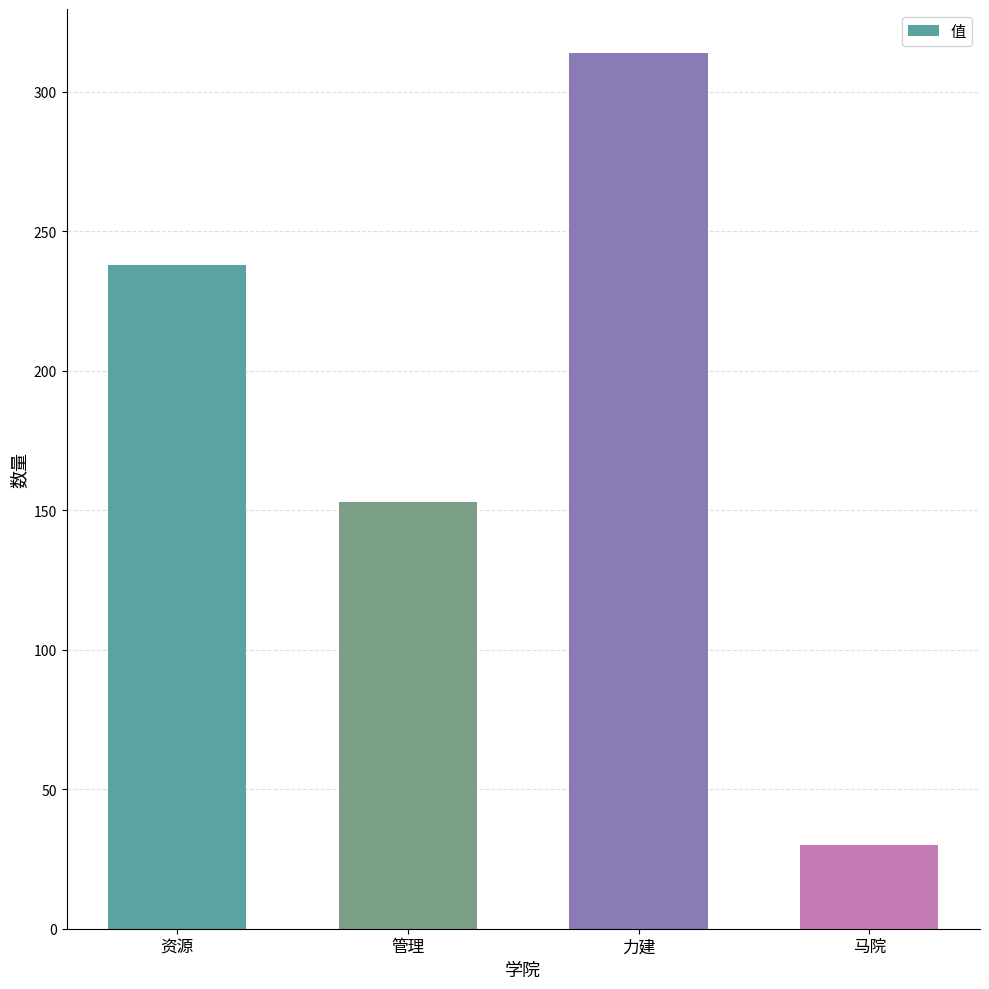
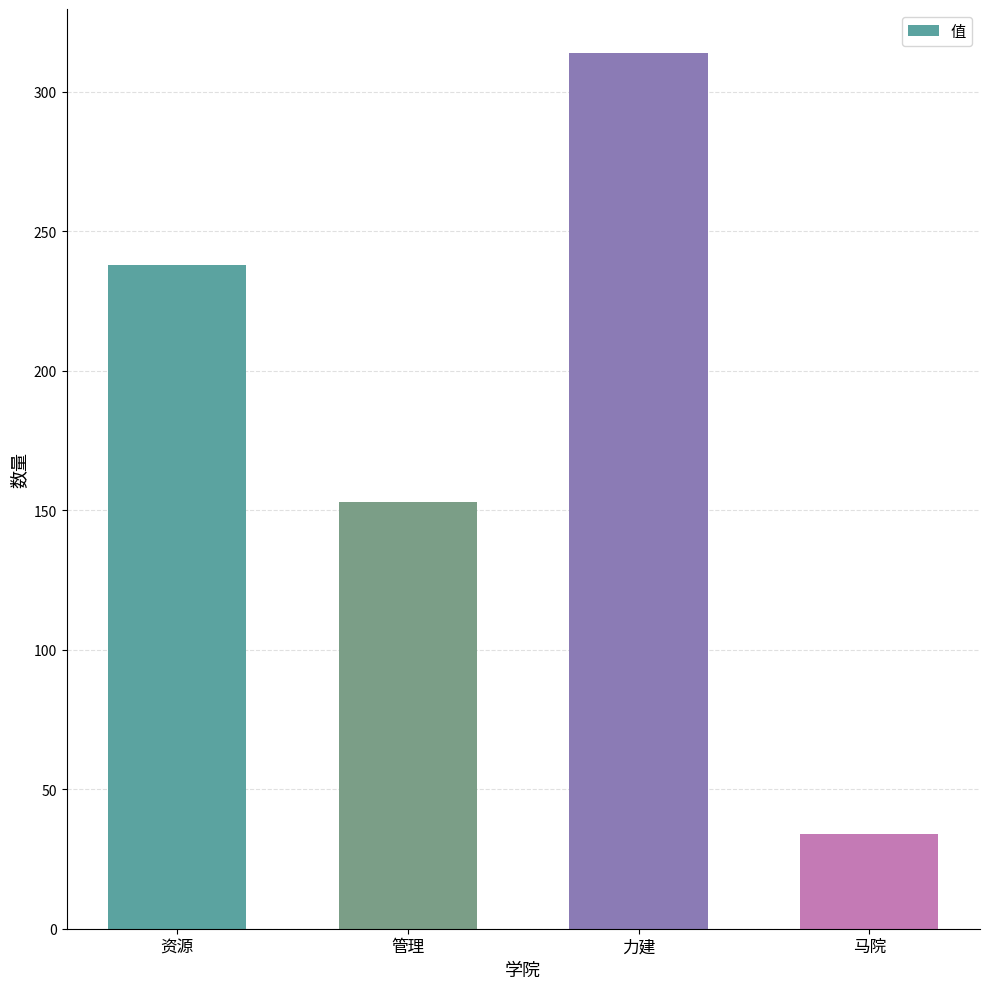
马院: 30 -> 34
